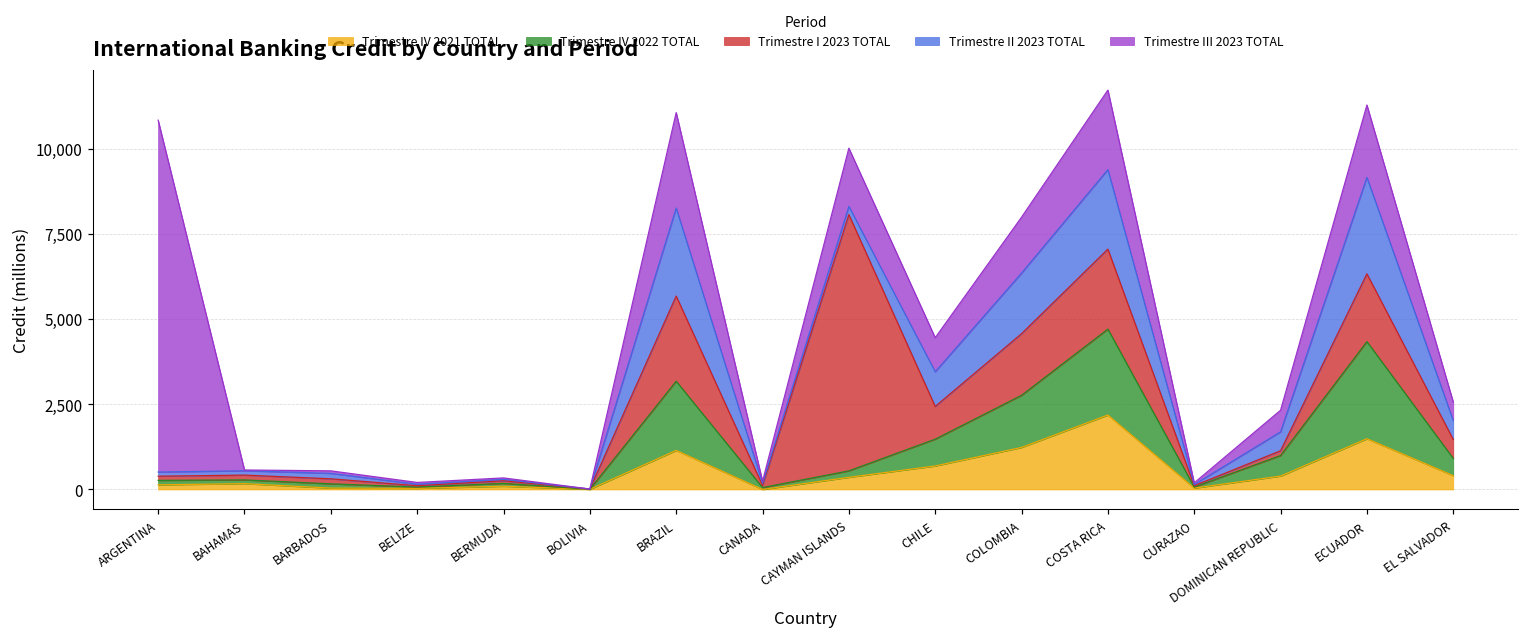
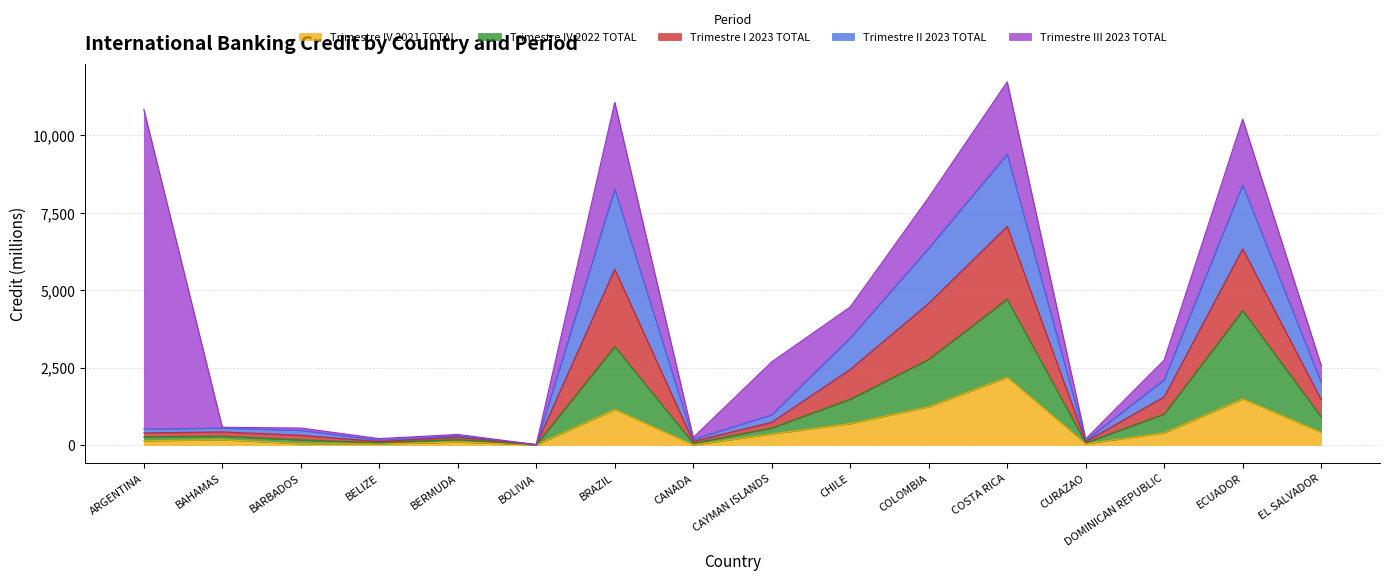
Trimestre I 2023 TOTAL, CAYMAN ISLANDS: 7,500 -> 200
Trimestre I 2023 TOTAL, DOMINICAN REPUBLIC: 100 -> 600
Trimestre II 2023 TOTAL, ECUADOR: 2,800 -> 2,100
